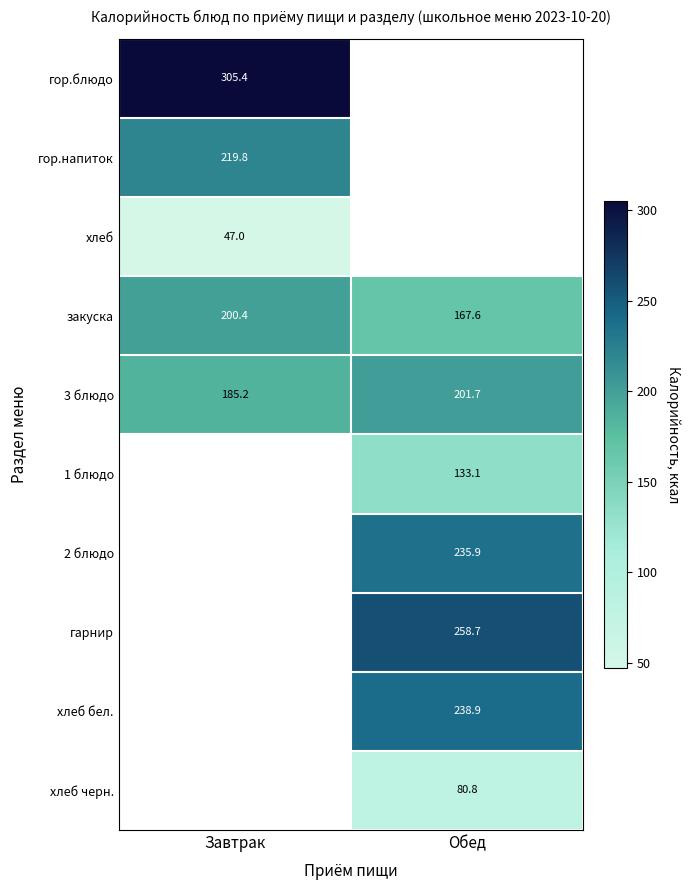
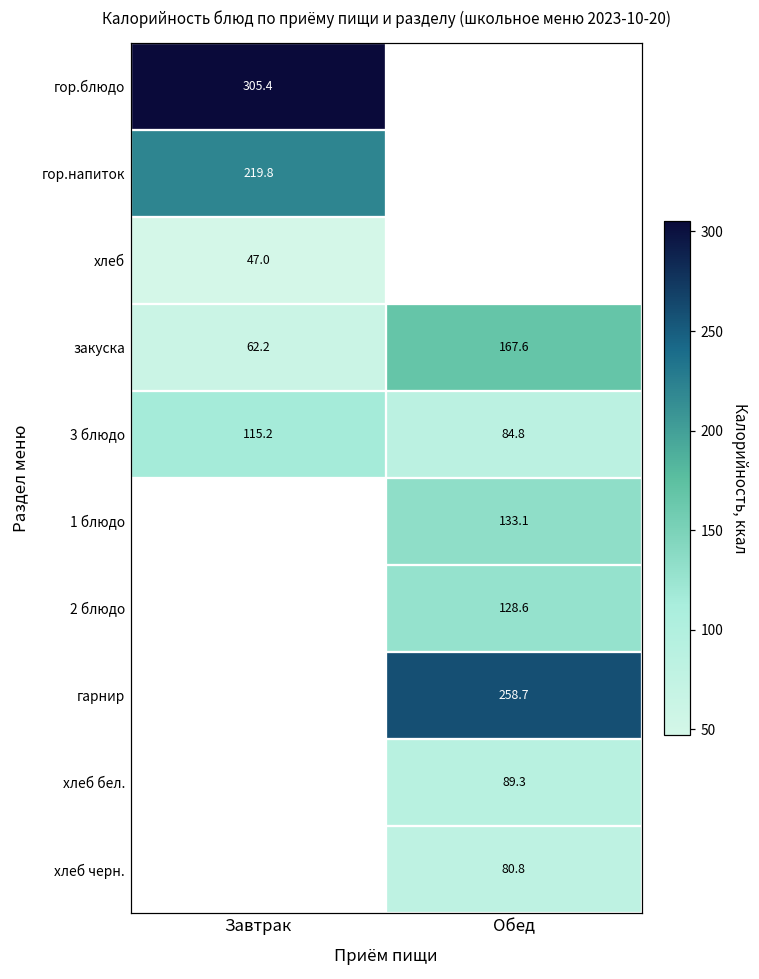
закуска, Завтрак: 200.4 -> 62.2
3 блюдо, Завтрак: 185.2 -> 115.2
3 блюдо, Обед: 201.7 -> 84.8
2 блюдо, Обед: 235.9 -> 128.6
хлеб бел., Обед: 238.9 -> 89.3
